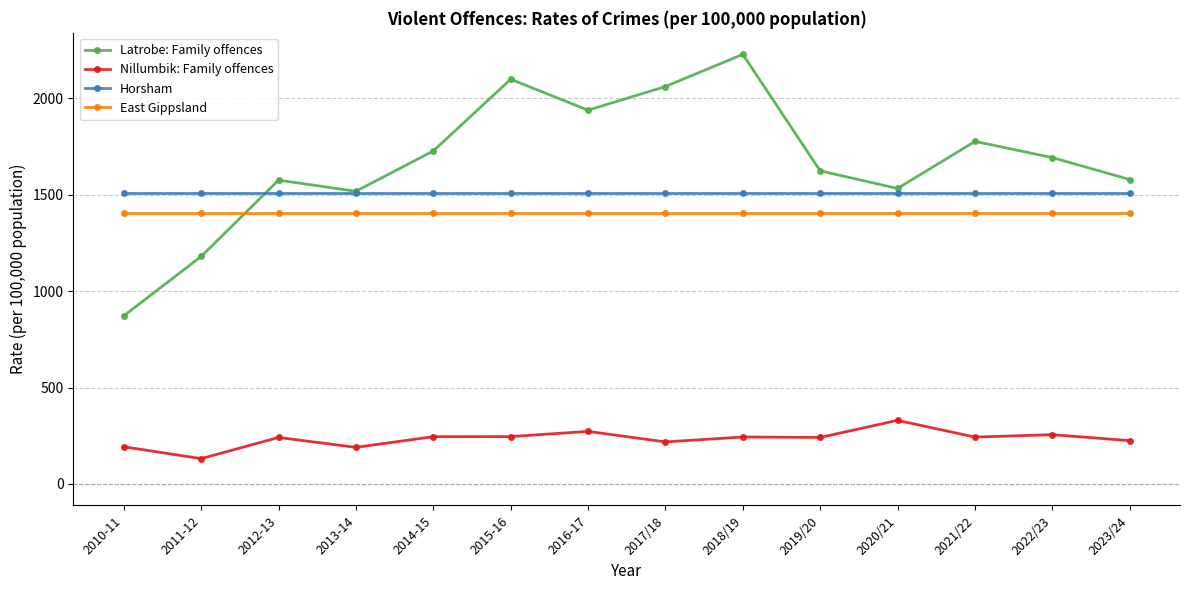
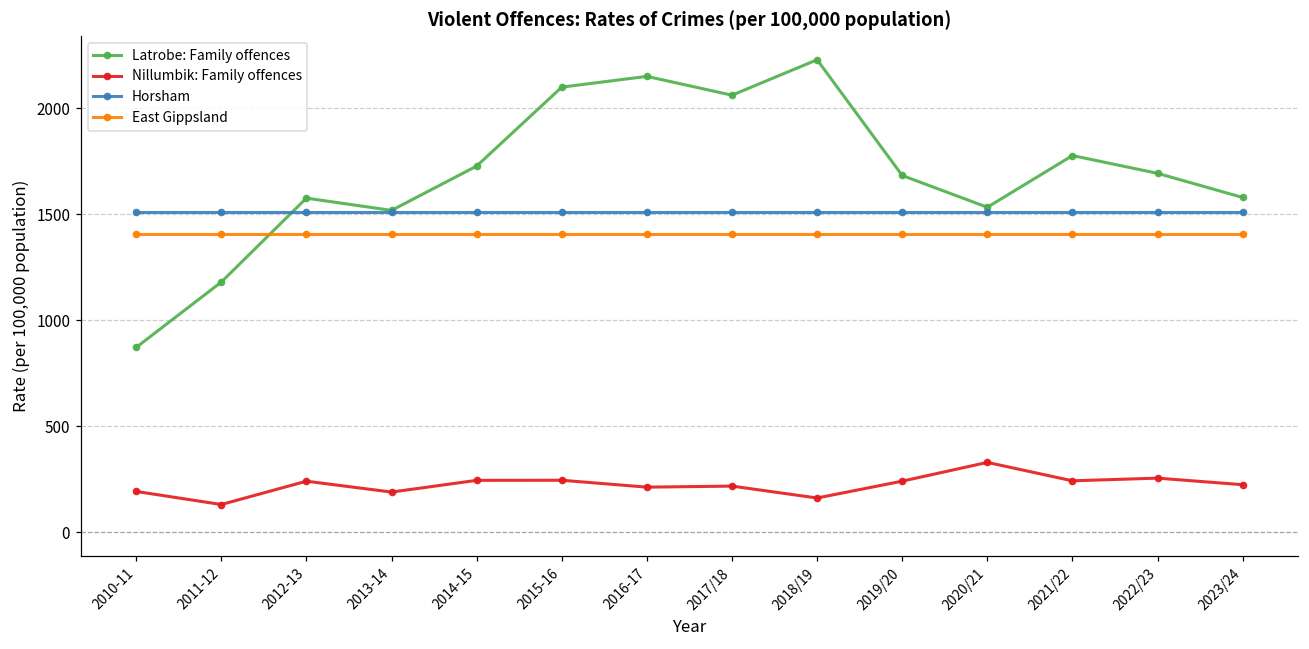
Latrobe: Family offences, 2016-17: 1940 -> 2150
Nillumbik: Family offences, 2016-17: 270 -> 210
Nillumbik: Family offences, 2018/19: 240 -> 160
Latrobe: Family offences, 2019/20: 1620 -> 1680
